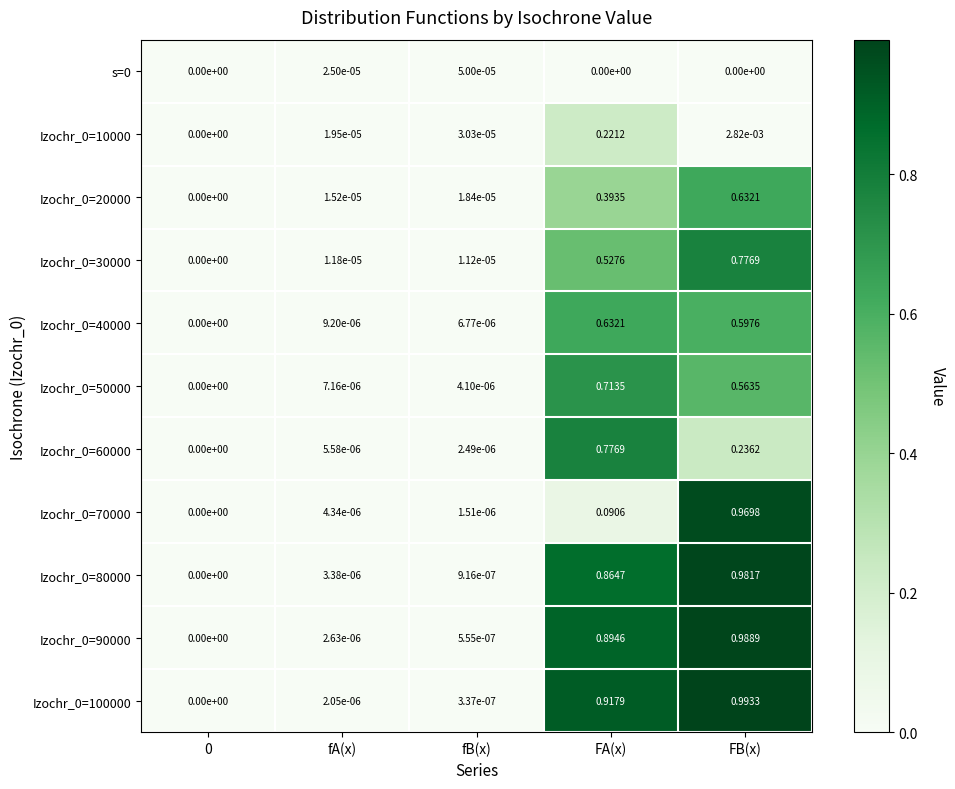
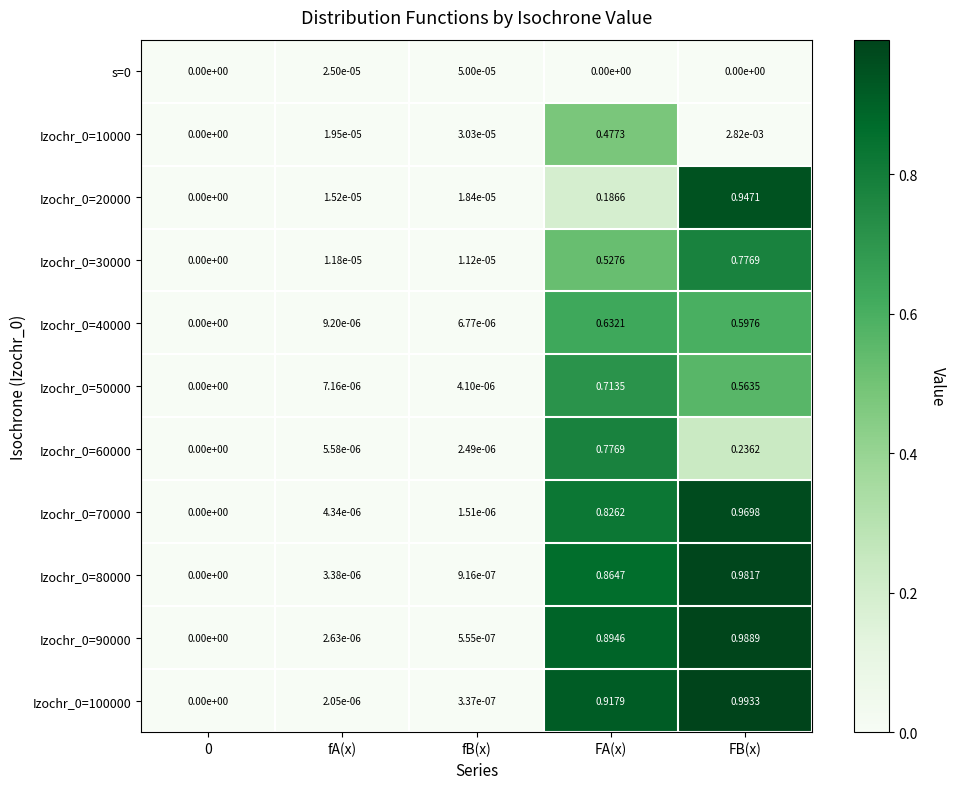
Izochr_0=10000, FA(x): 0.2212 -> 0.4773
Izochr_0=20000, FA(x): 0.3935 -> 0.1866
Izochr_0=20000, FB(x): 0.6321 -> 0.9471
Izochr_0=70000, FA(x): 0.0906 -> 0.8262
